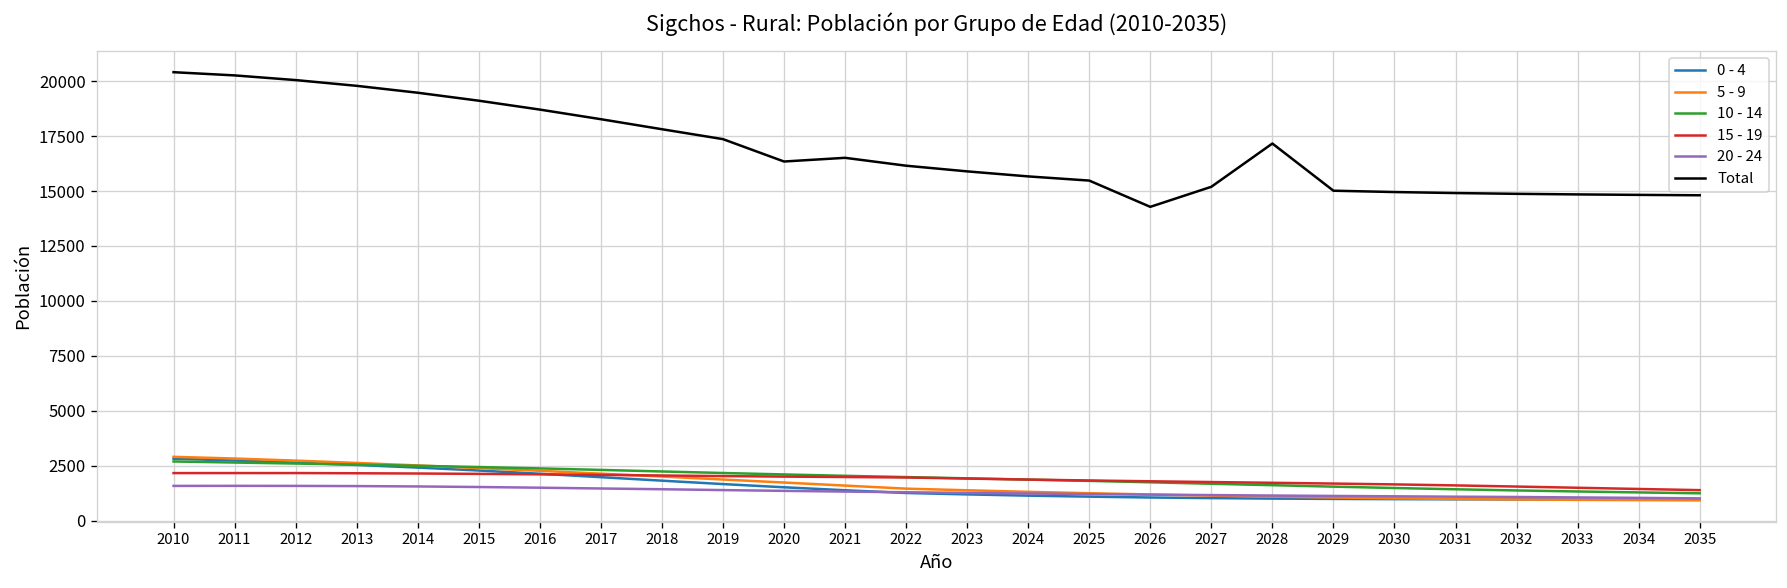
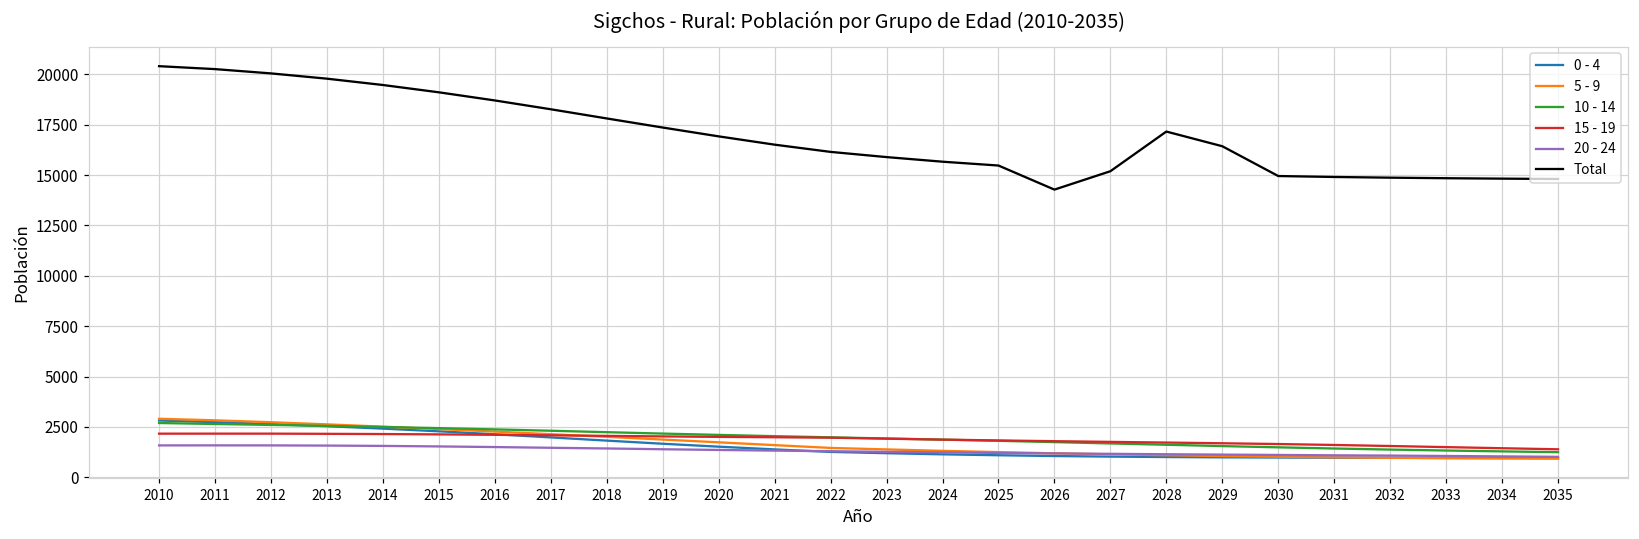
Total, 2020: 16300 -> 16900
Total, 2029: 15000 -> 16400
